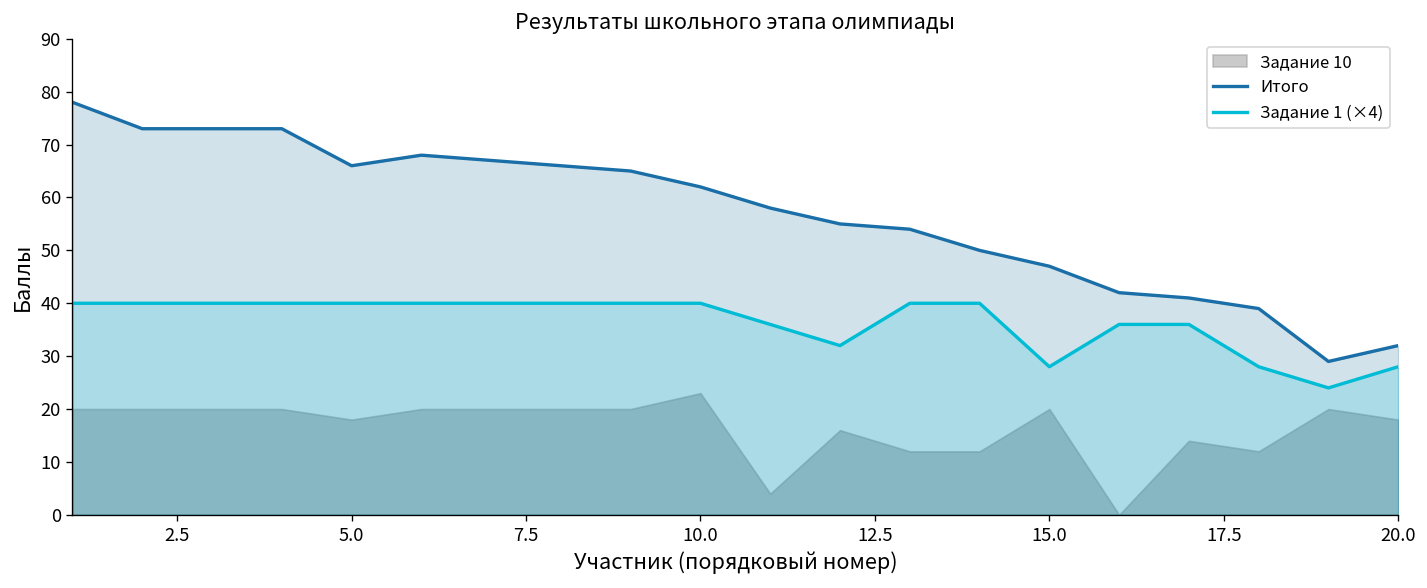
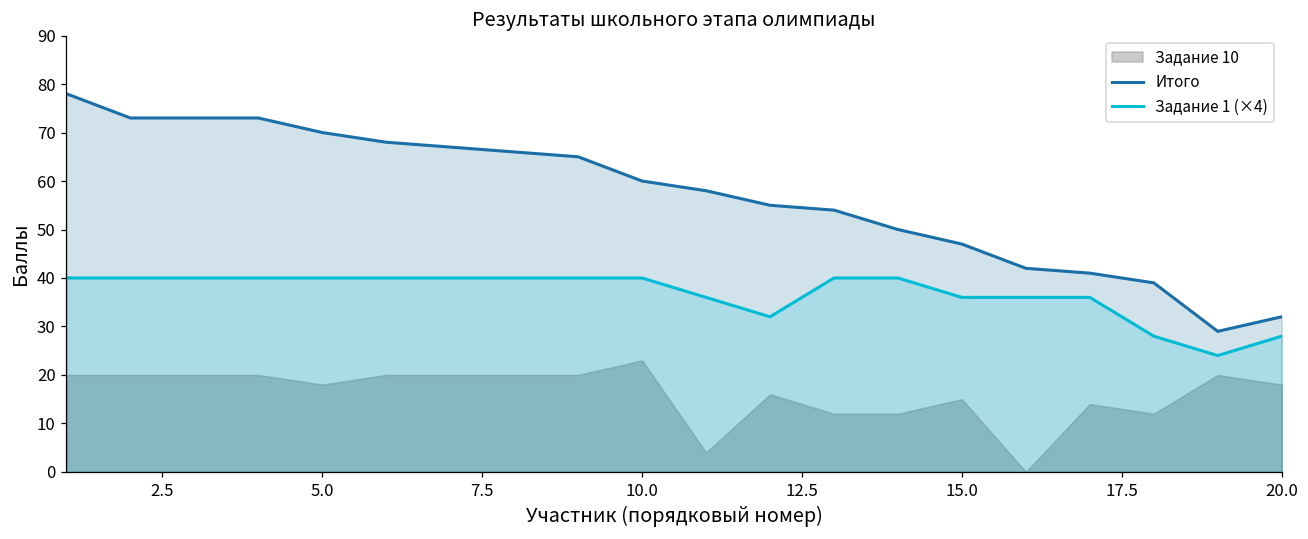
Итого, 5.0: 66 -> 70
Итого, 10.0: 62 -> 60
Задание 10, 15.0: 20 -> 15
Задание 1 (×4), 15.0: 28 -> 36
